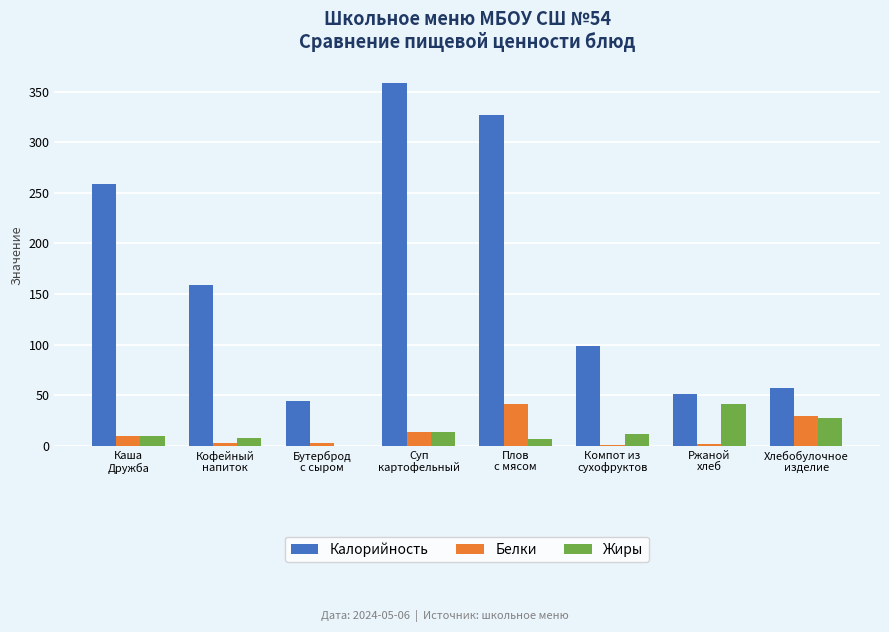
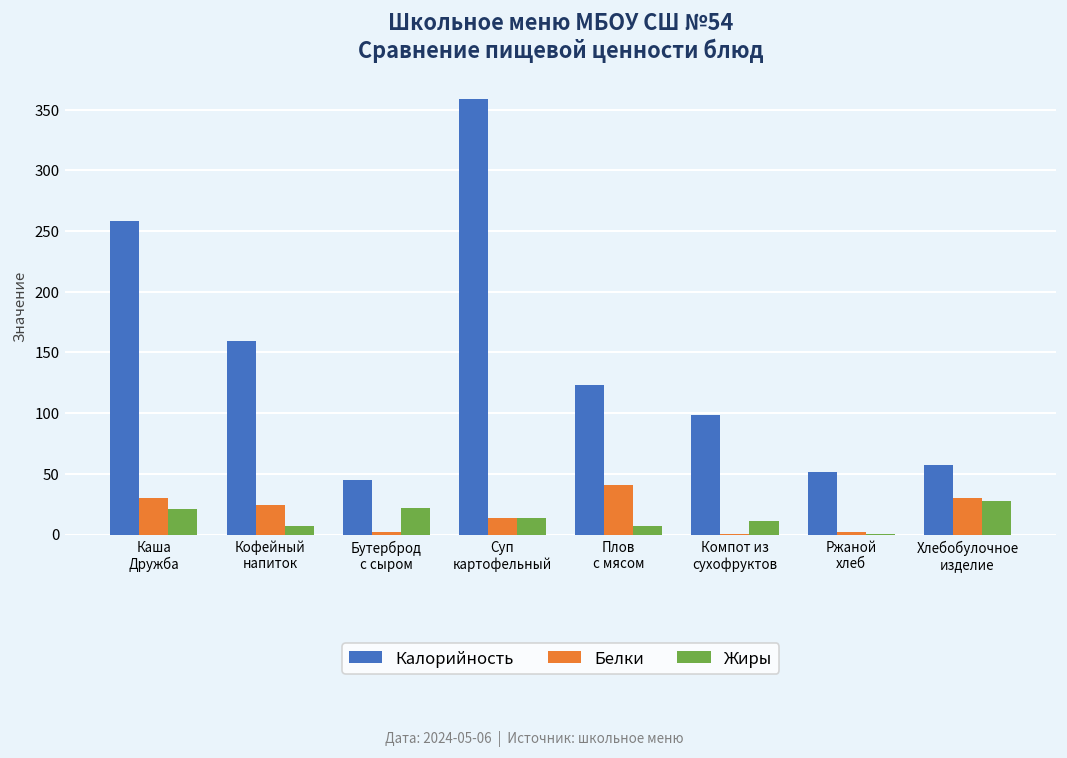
Белки, Каша Дружба: 10 -> 30
Жиры, Каша Дружба: 10 -> 21
Белки, Кофейный напиток: 3 -> 24
Жиры, Бутерброд с сыром: 0 -> 22
Калорийность, Плов с мясом: 327 -> 123
Жиры, Ржаной хлеб: 41 -> 0
